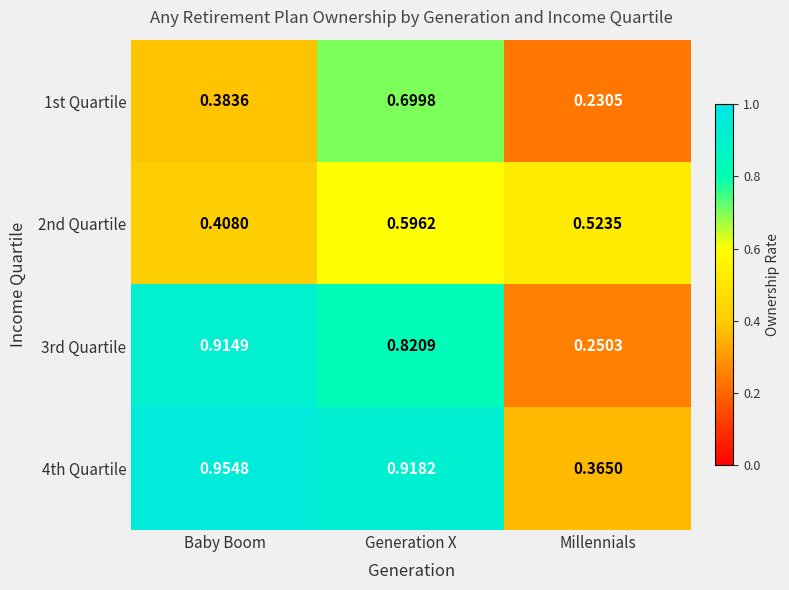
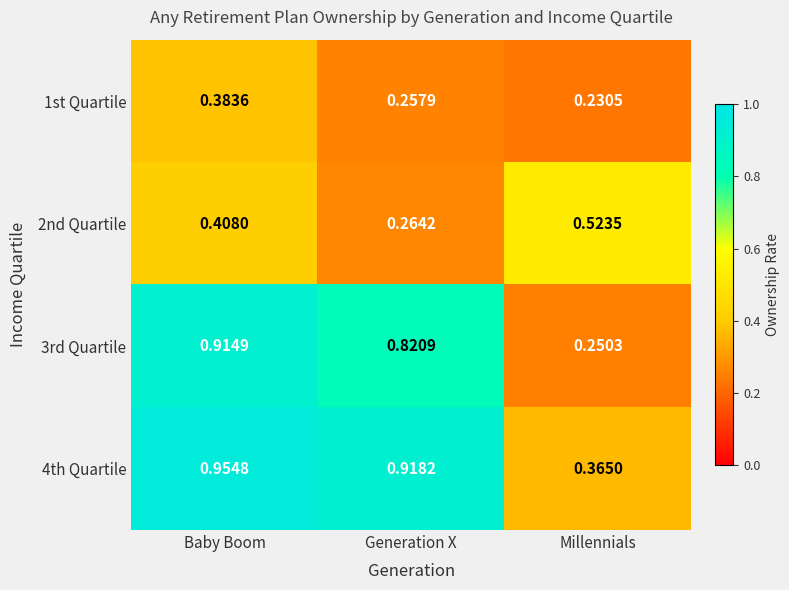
1st Quartile, Generation X: 0.6998 -> 0.2579
2nd Quartile, Generation X: 0.5962 -> 0.2642
